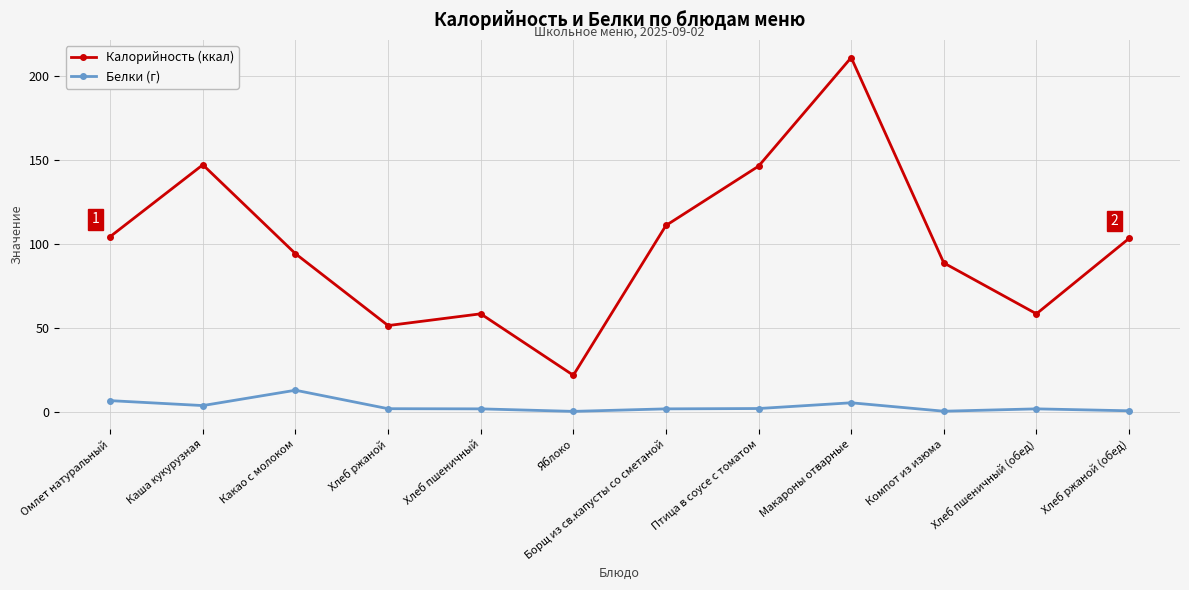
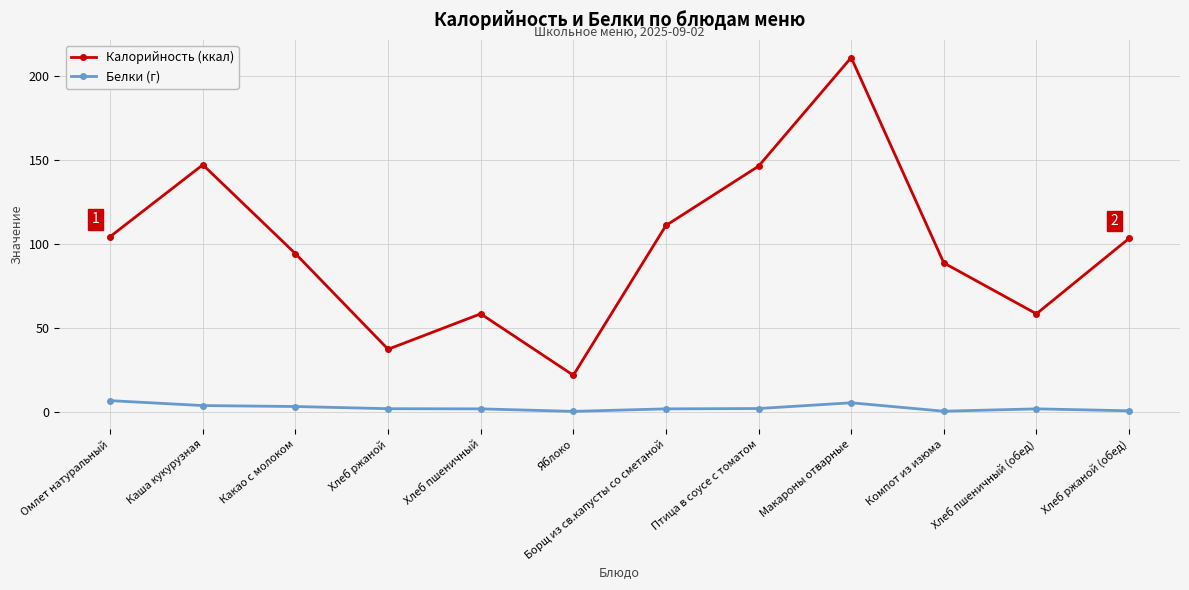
Белки (г), Какао с молоком: 13 -> 3
Калорийность (ккал), Хлеб ржаной: 52 -> 37
